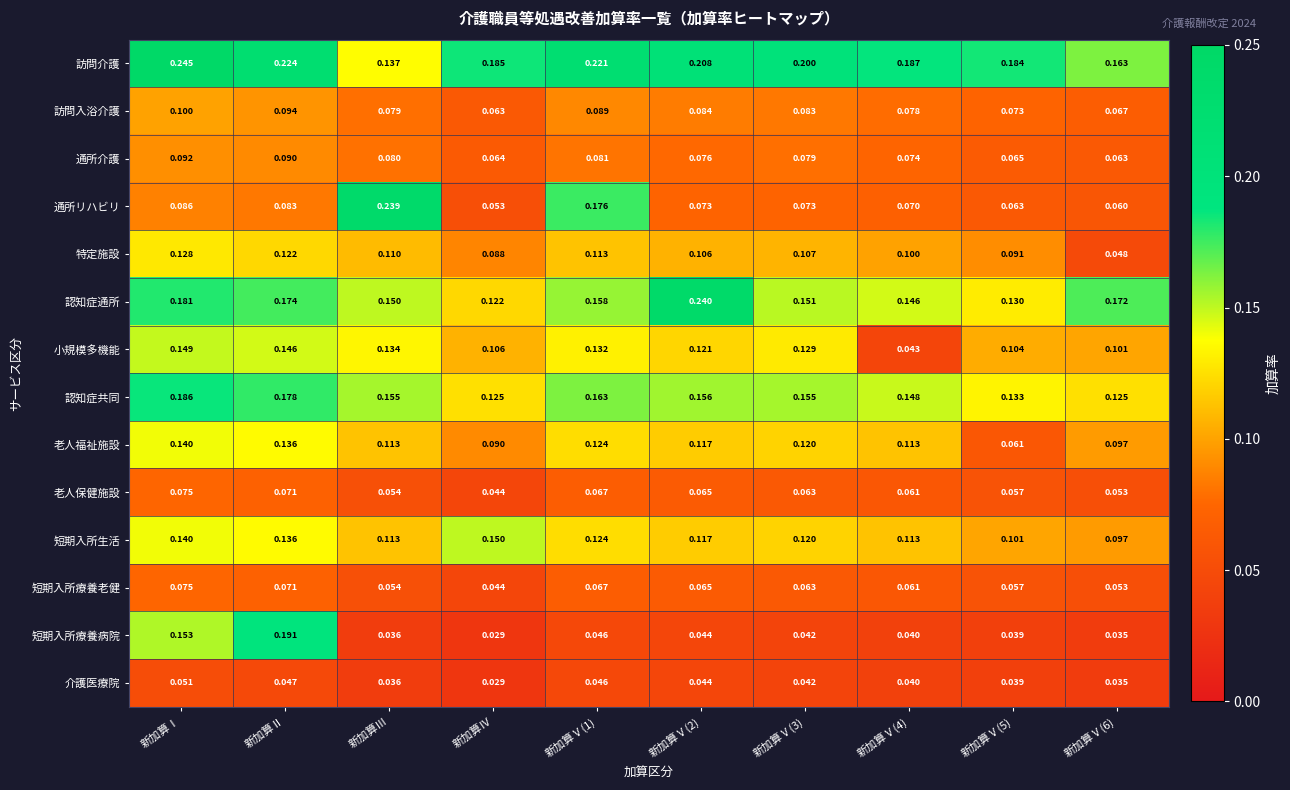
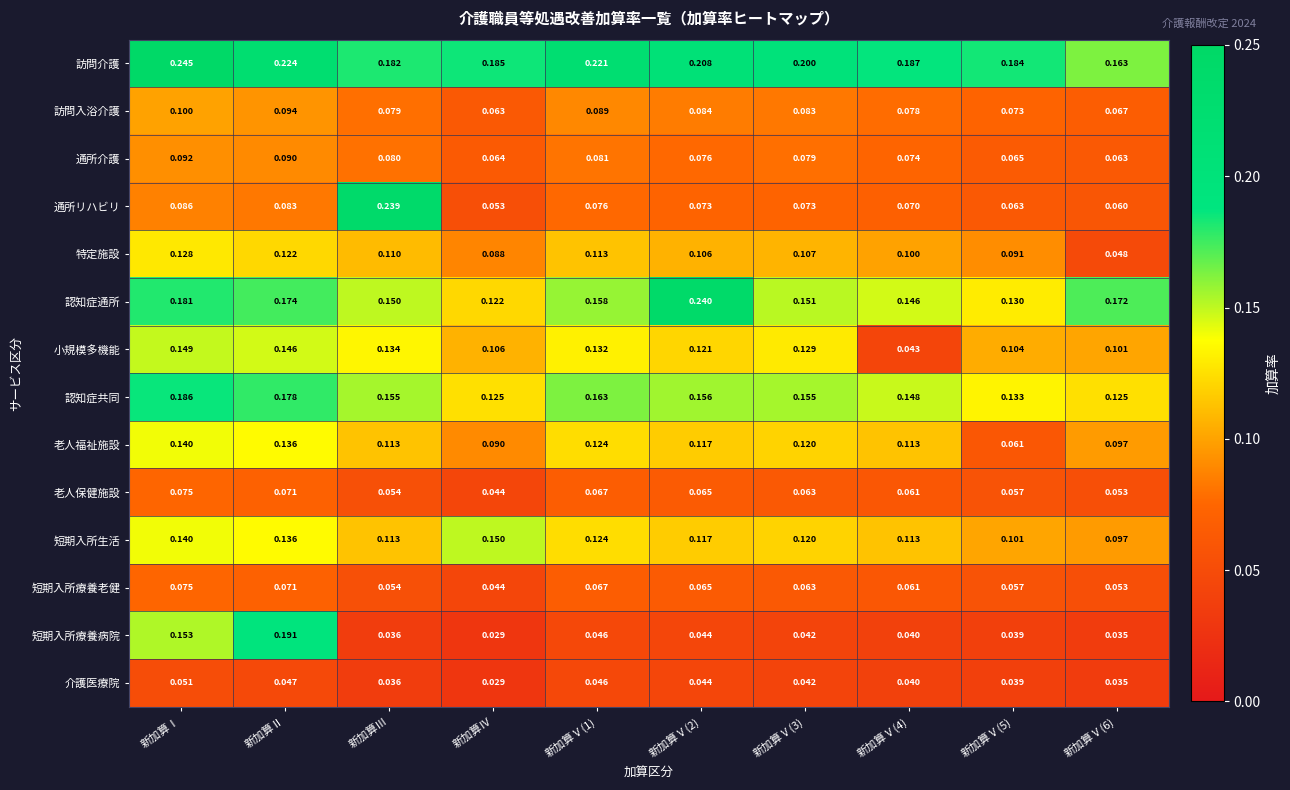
訪問介護, 新加算Ⅲ: 0.137 -> 0.182
通所リハビリ, 新加算Ⅴ(1): 0.176 -> 0.076
